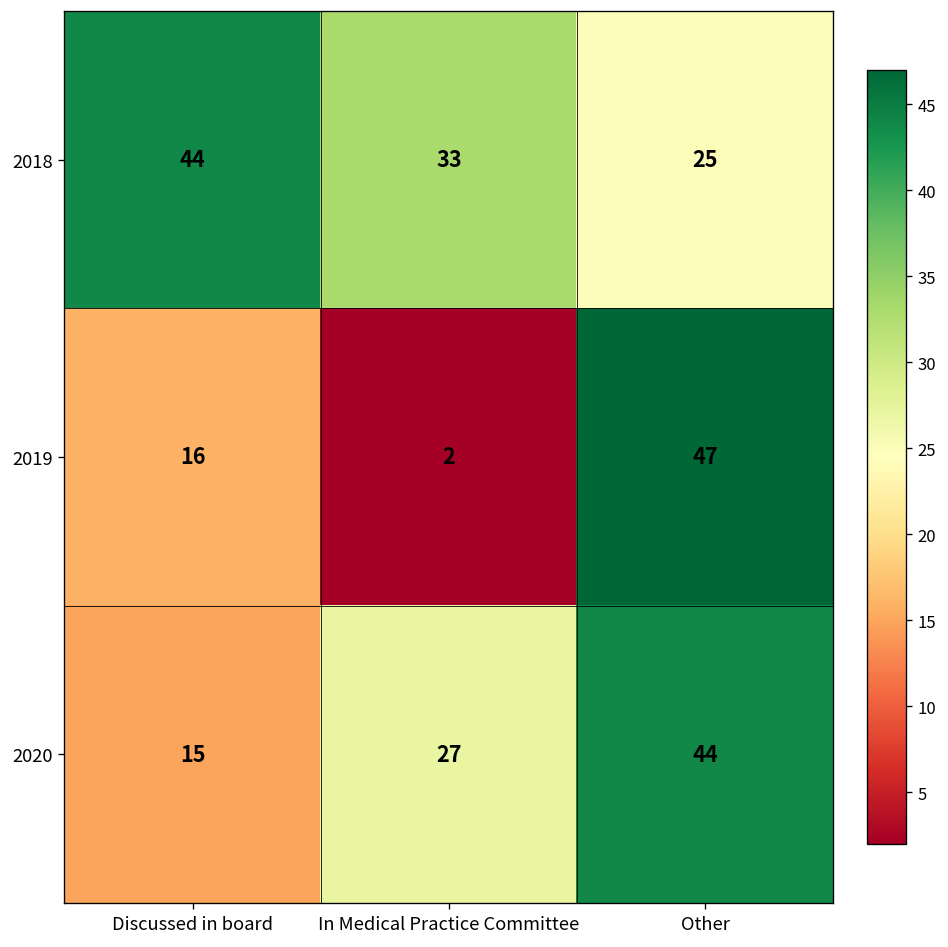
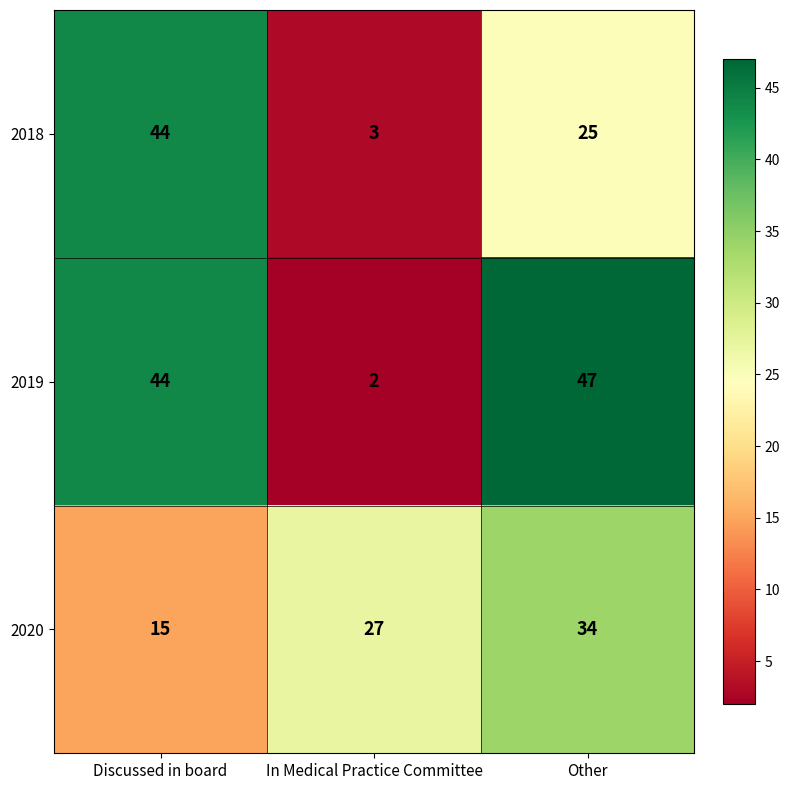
2018, In Medical Practice Committee: 33 -> 3
2019, Discussed in board: 16 -> 44
2020, Other: 44 -> 34
